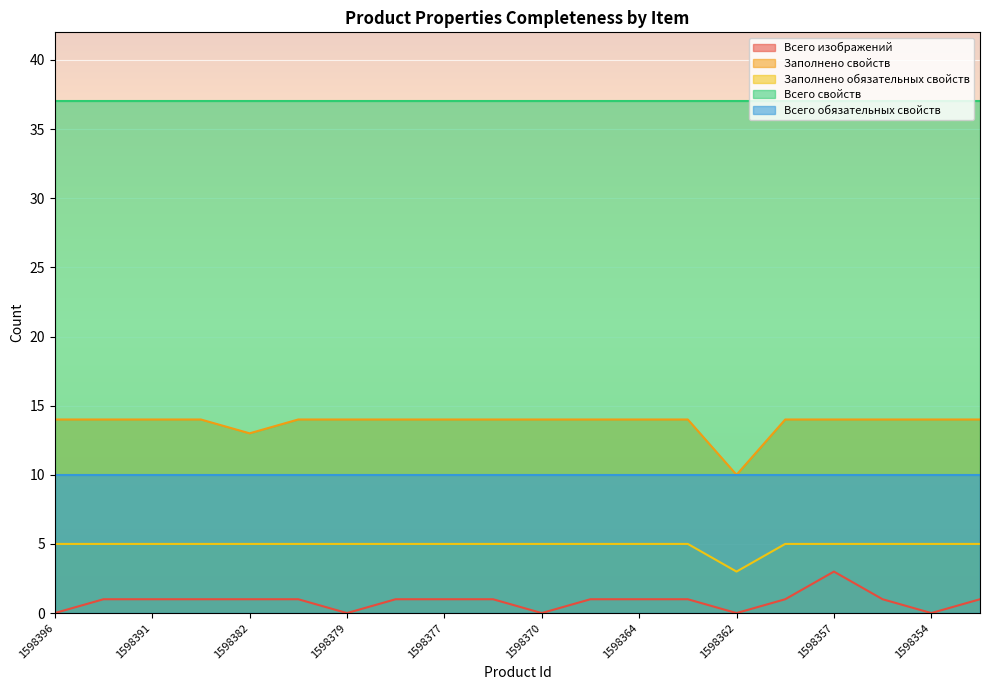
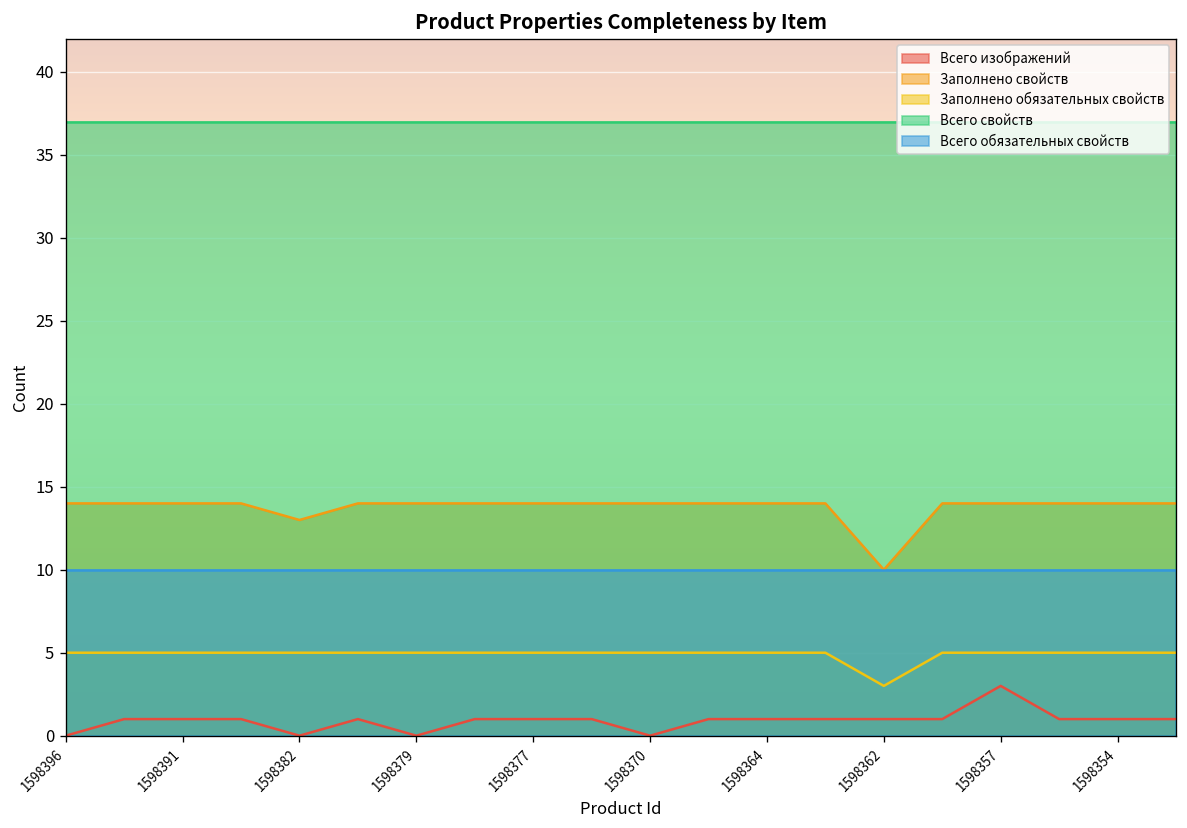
Всего изображений, 1598382: 1 -> 0
Всего изображений, 1598362: 0 -> 1
Всего изображений, 1598354: 0 -> 1
